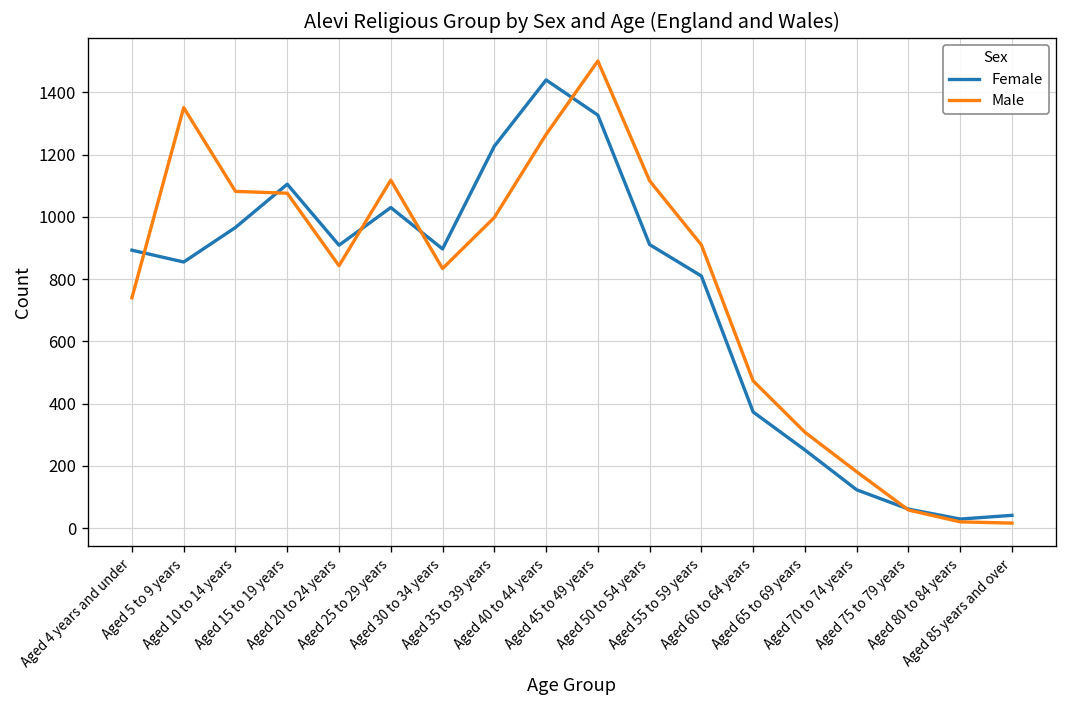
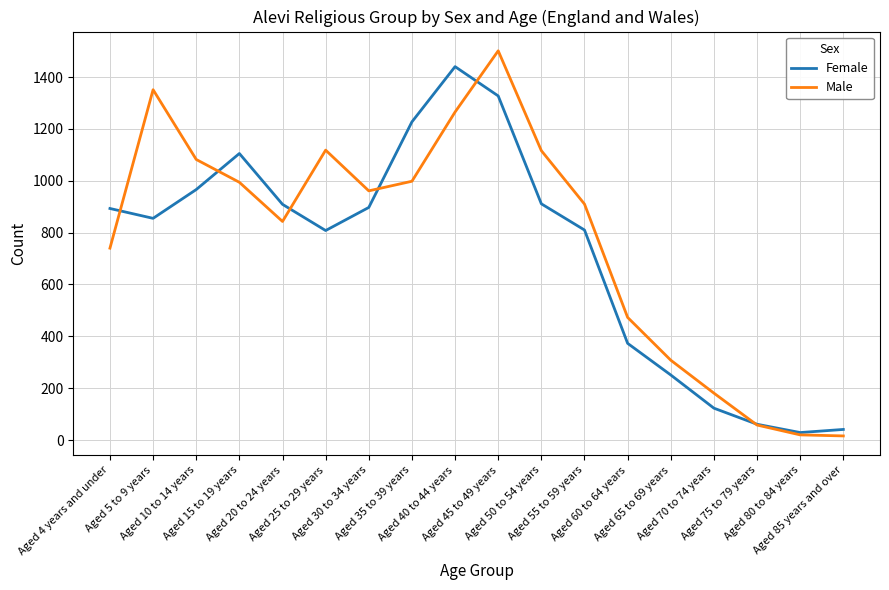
Male, Aged 15 to 19 years: 1080 -> 990
Female, Aged 25 to 29 years: 1030 -> 810
Male, Aged 30 to 34 years: 830 -> 960
